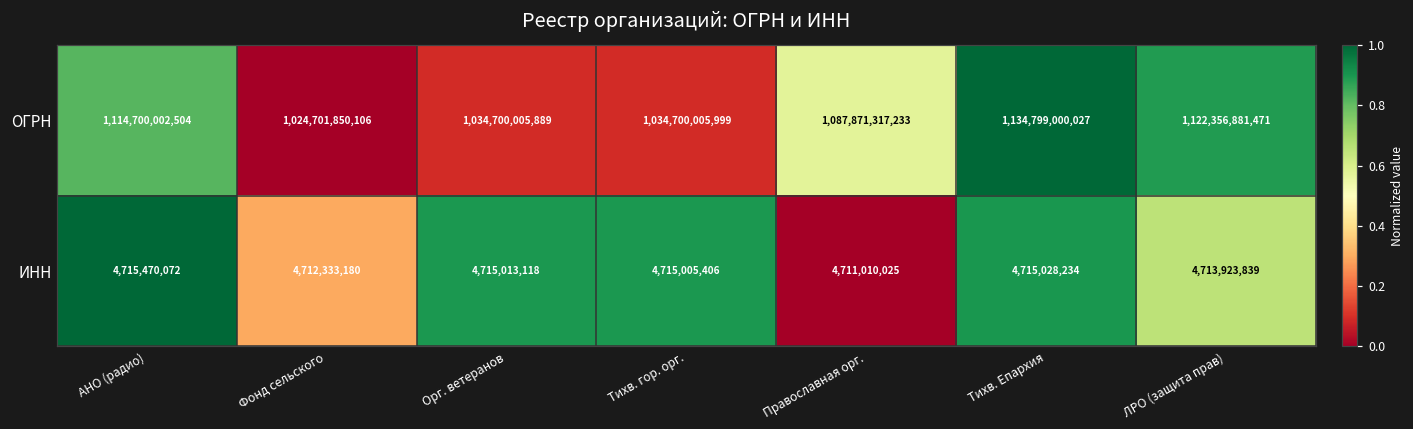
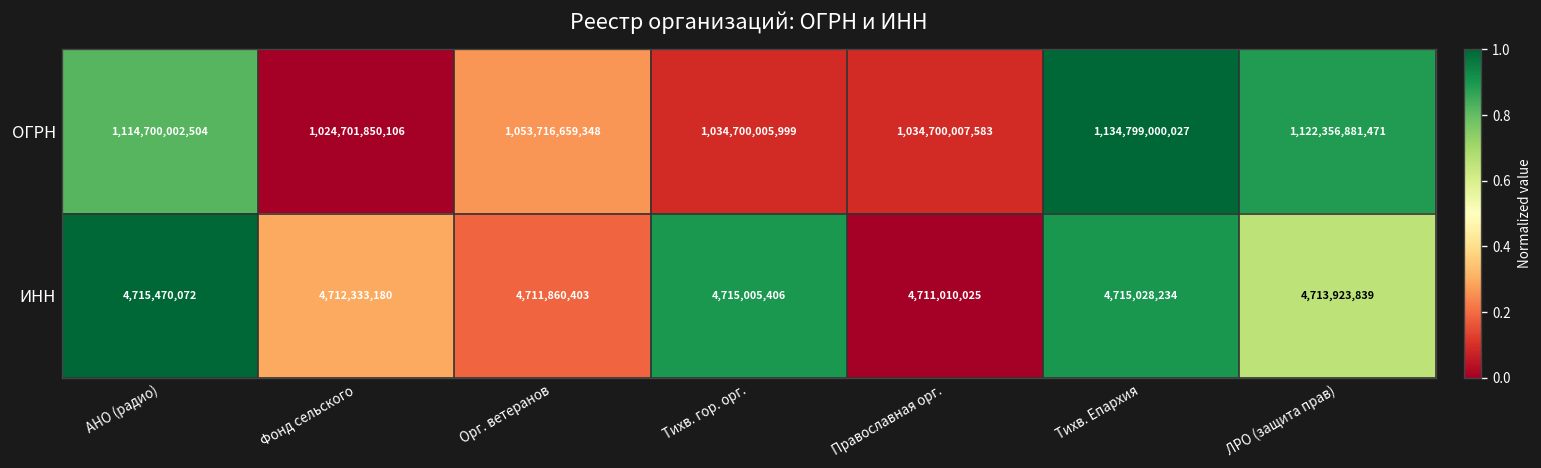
ОГРН, Орг. ветеранов: 1,034,700,005,889 -> 1,053,716,659,348
ОГРН, Православная орг.: 1,087,871,317,233 -> 1,034,700,007,583
ИНН, Орг. ветеранов: 4,715,013,118 -> 4,711,860,403
